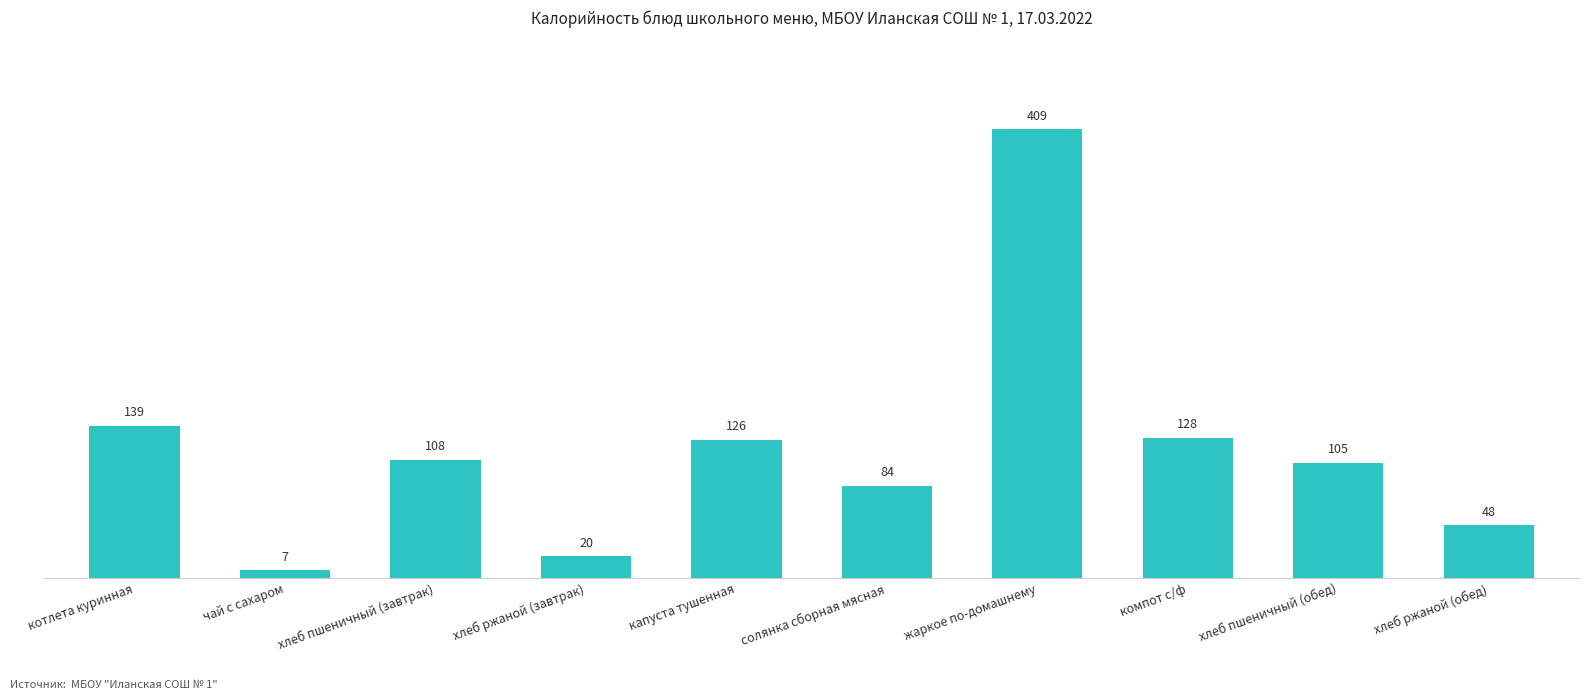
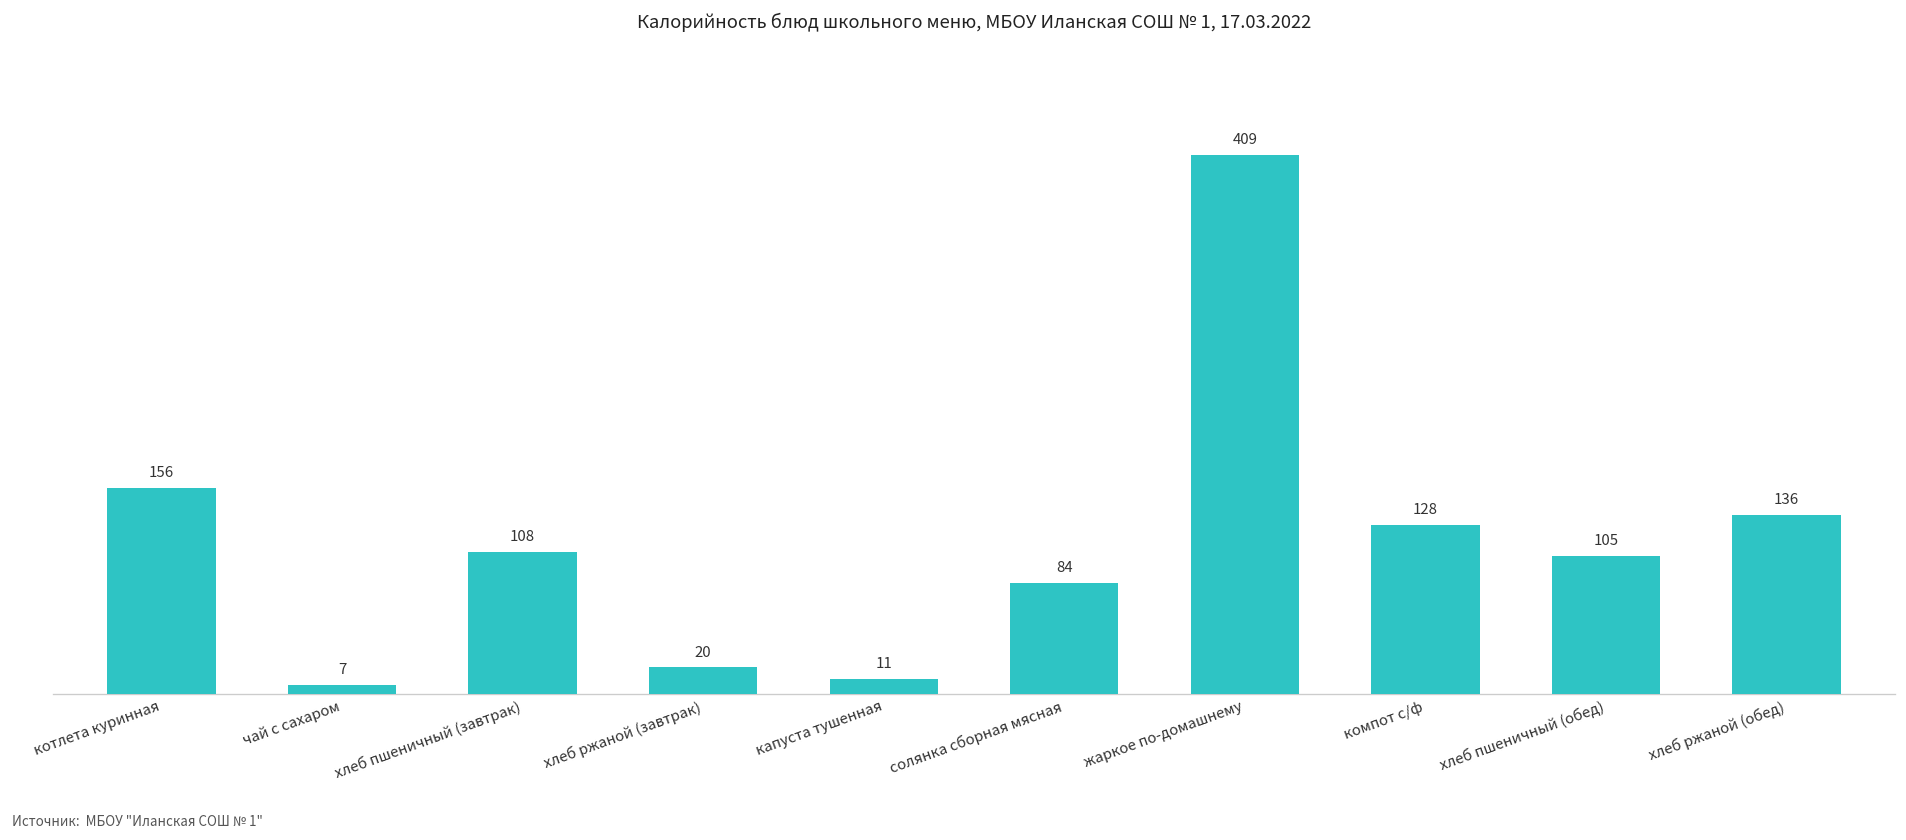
котлета куринная: 139 -> 156
капуста тушенная: 126 -> 11
хлеб ржаной (обед): 48 -> 136
